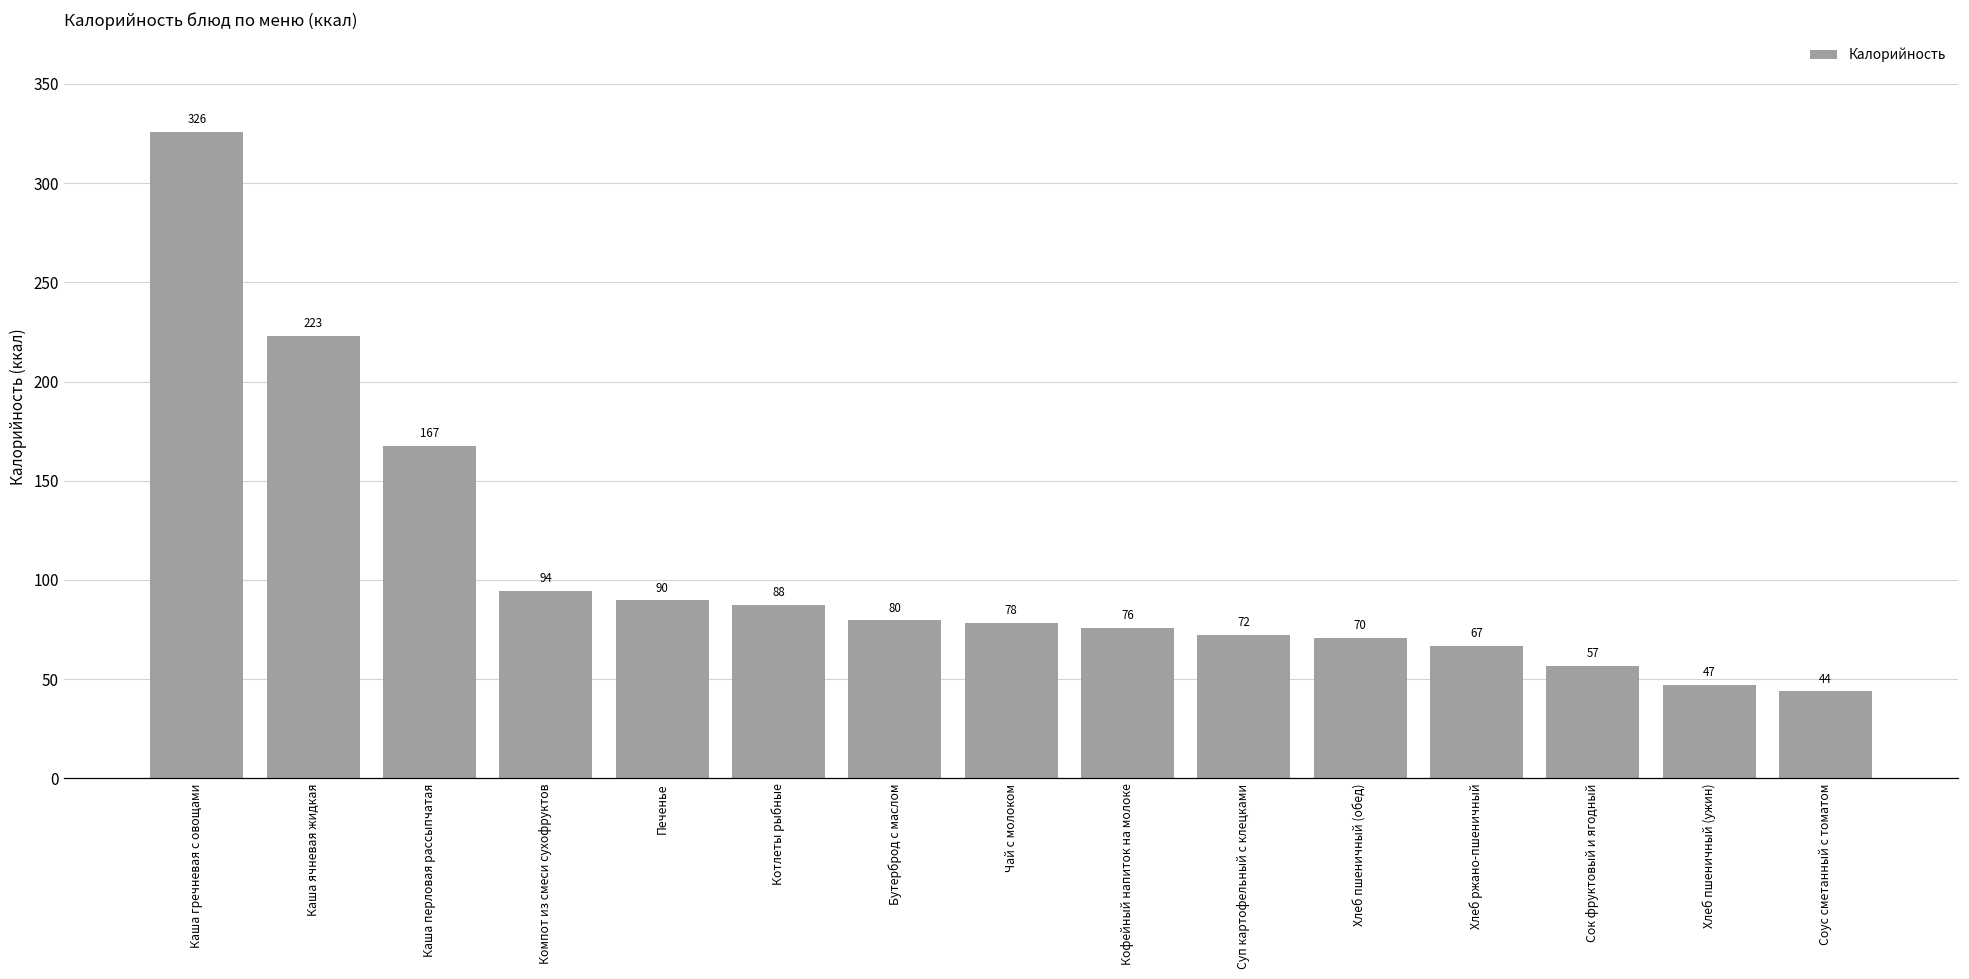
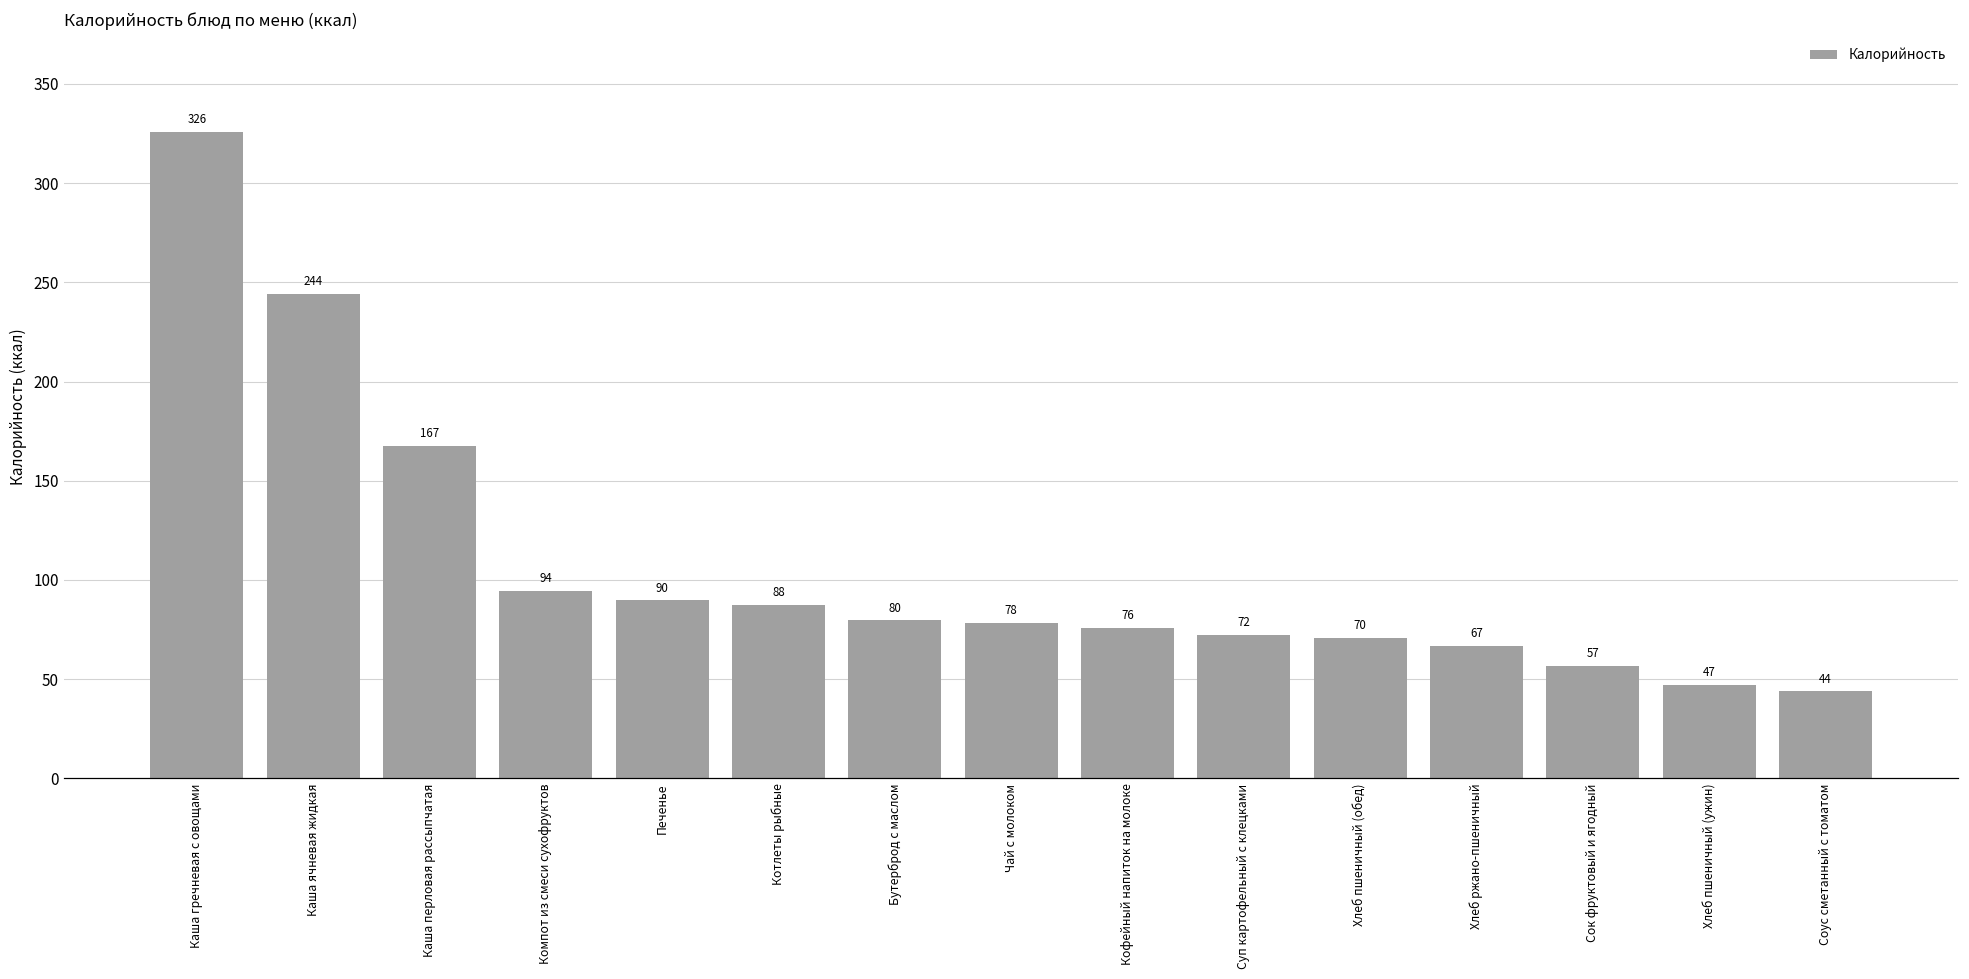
Каша ячневая жидкая: 223 -> 244
